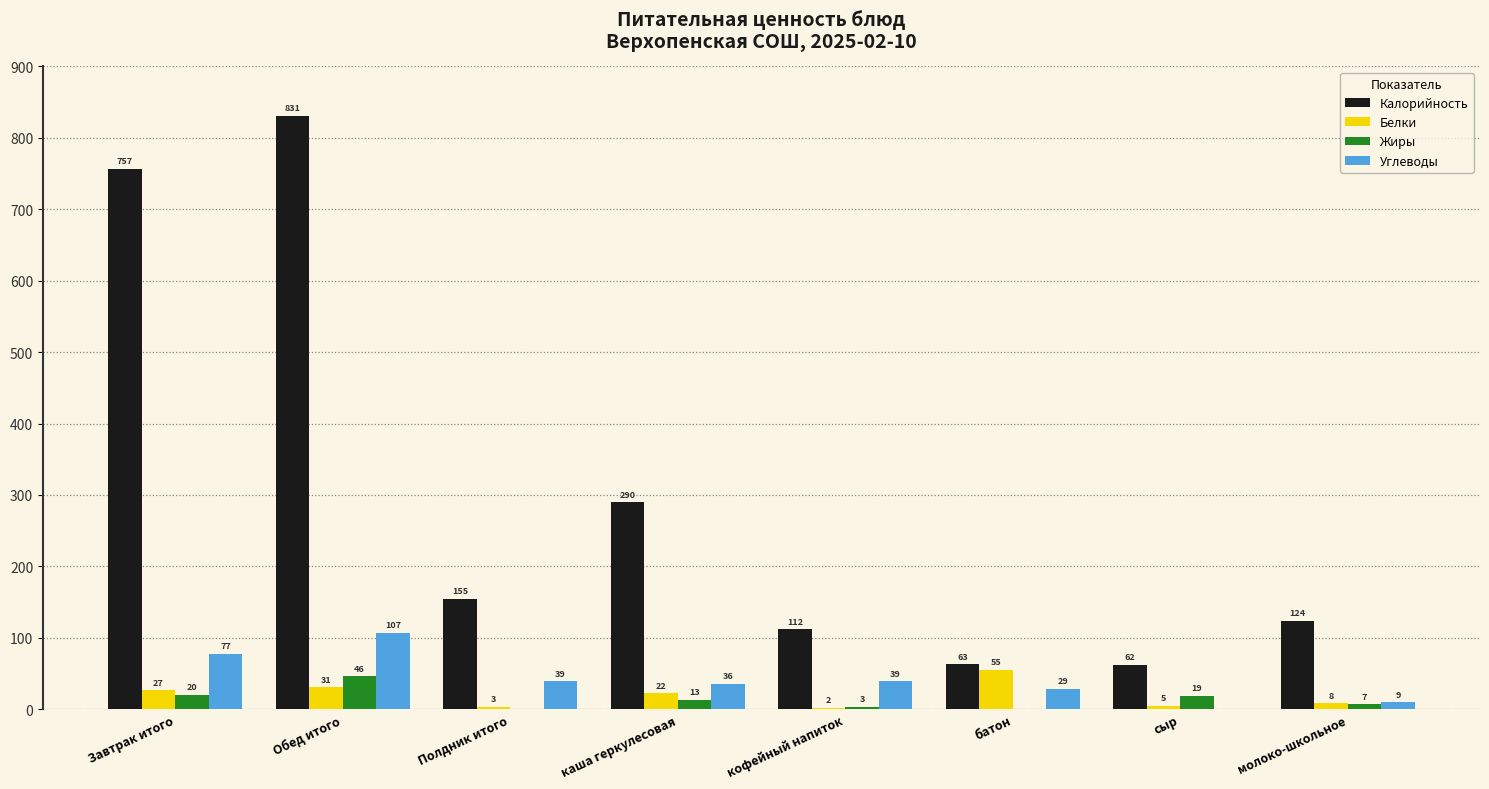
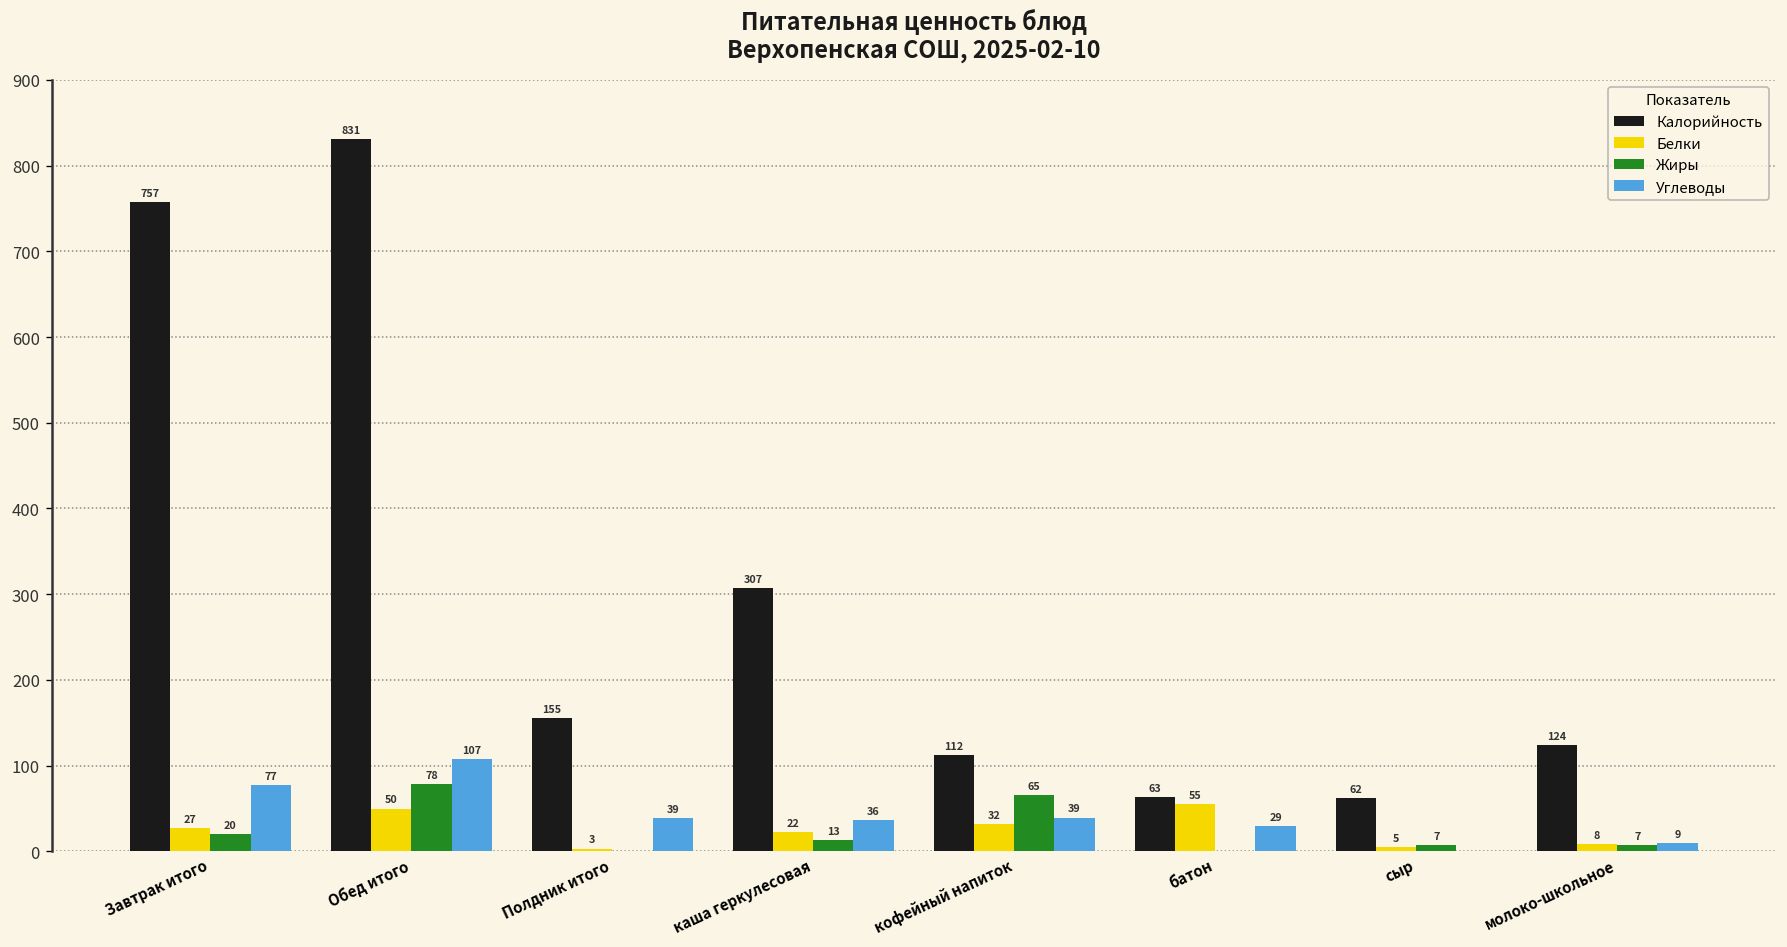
Белки, Обед итого: 31 -> 50
Жиры, Обед итого: 46 -> 78
Калорийность, каша геркулесовая: 290 -> 307
Белки, кофейный напиток: 2 -> 32
Жиры, кофейный напиток: 3 -> 65
Жиры, сыр: 19 -> 7
